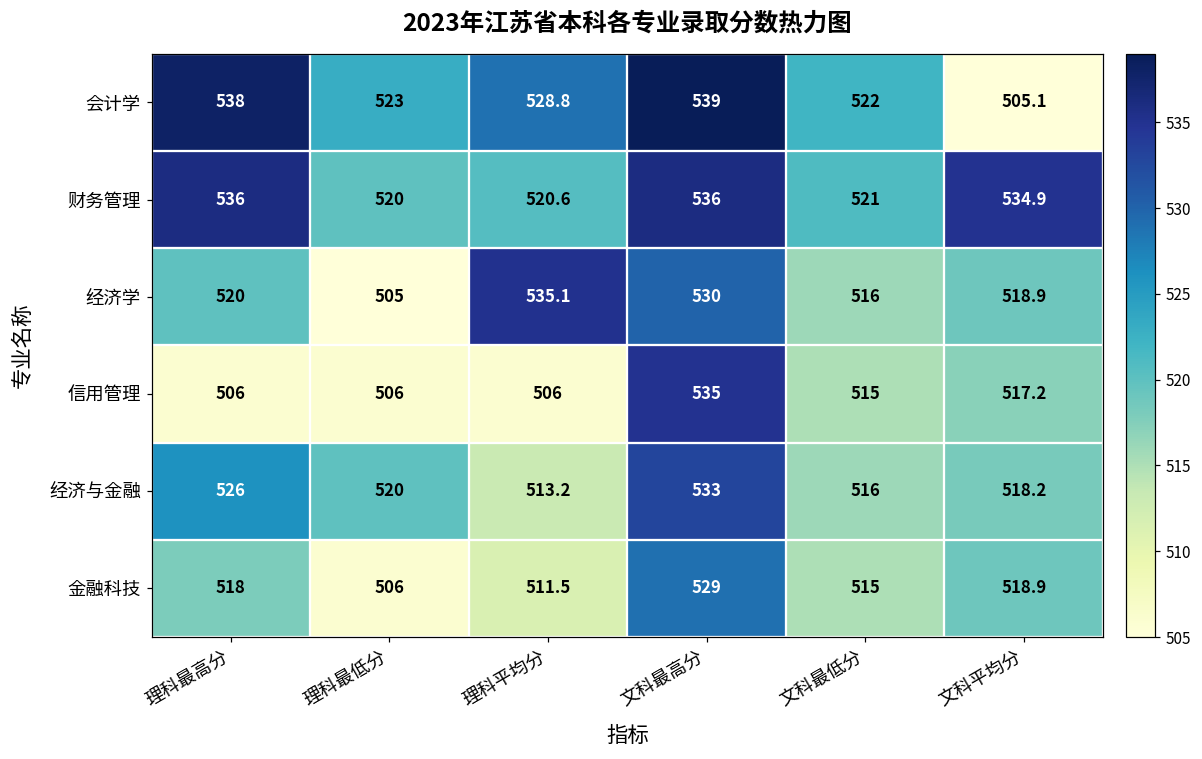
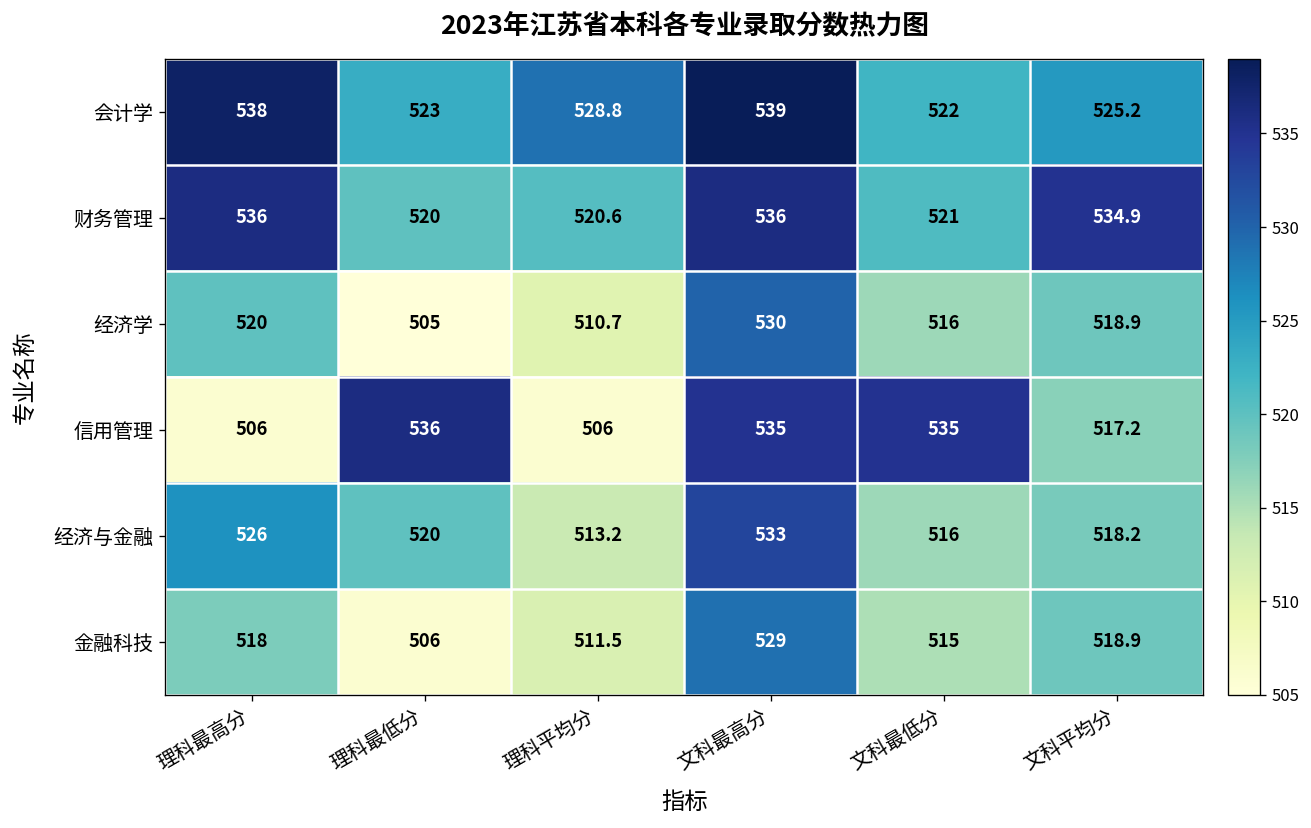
会计学, 文科平均分: 505.1 -> 525.2
经济学, 理科平均分: 535.1 -> 510.7
信用管理, 理科最低分: 506 -> 536
信用管理, 文科最低分: 515 -> 535
